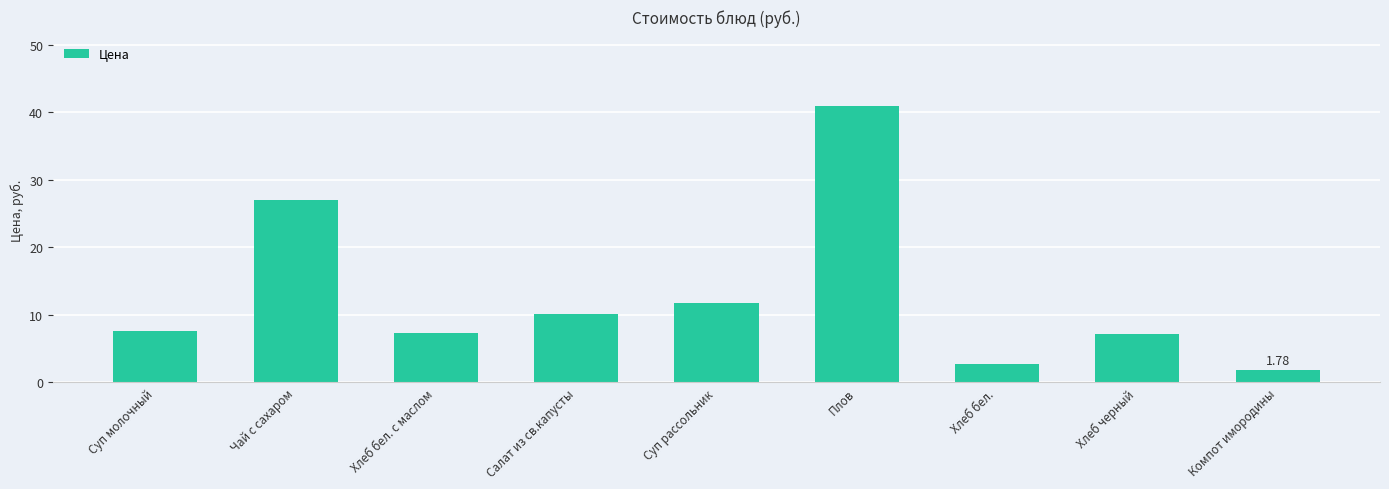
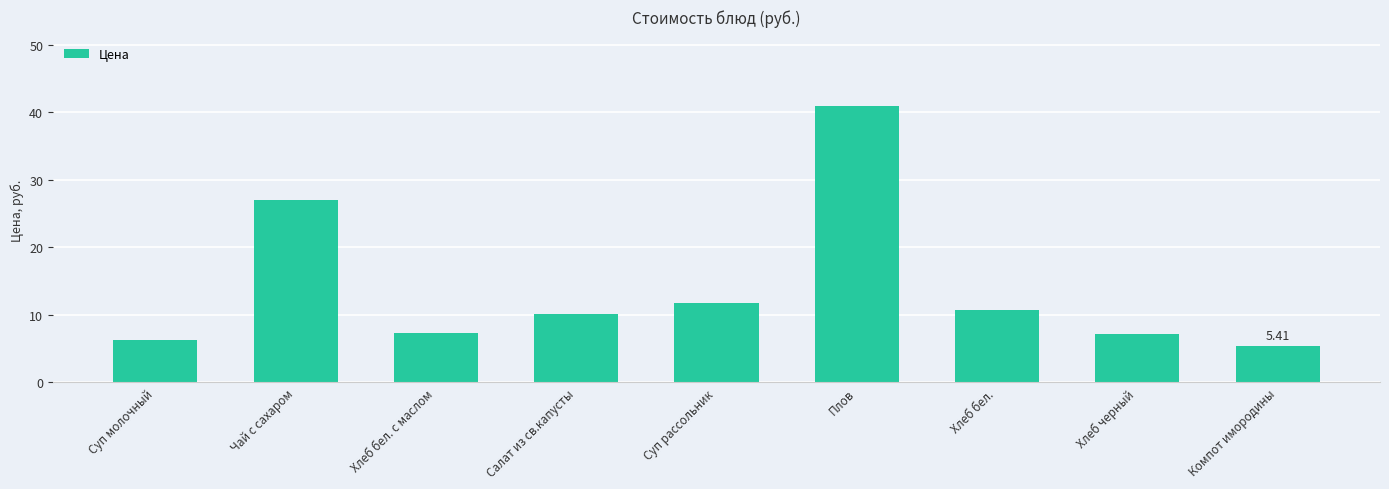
Суп молочный: 8 -> 6
Хлеб бел.: 3 -> 11
Компот имородины: 1.78 -> 5.41
